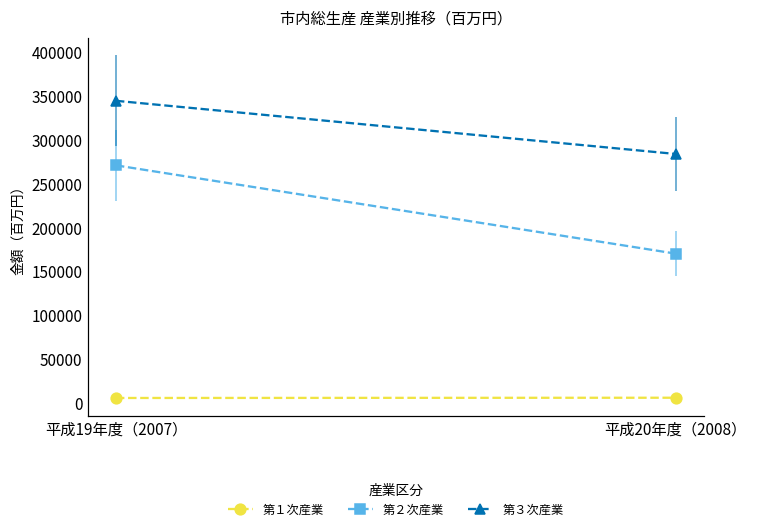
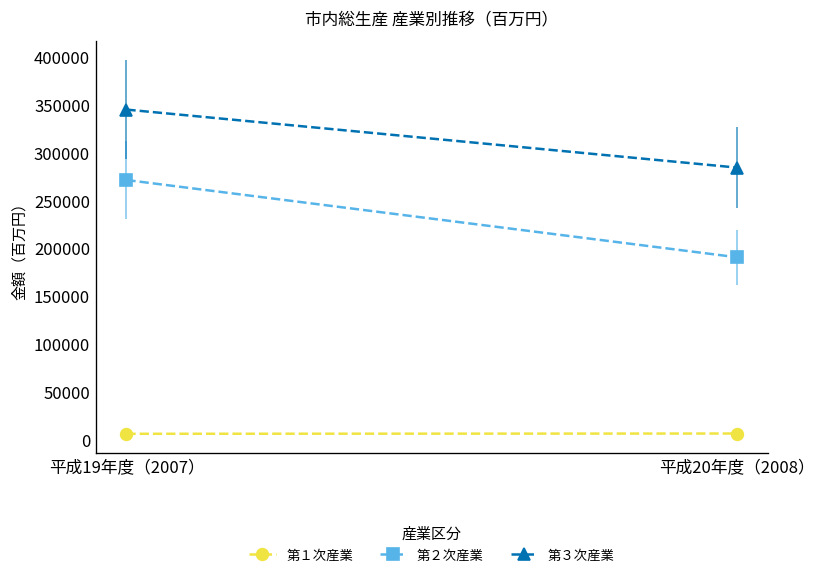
第２次産業, 平成20年度（2008）: 170000 -> 190000
